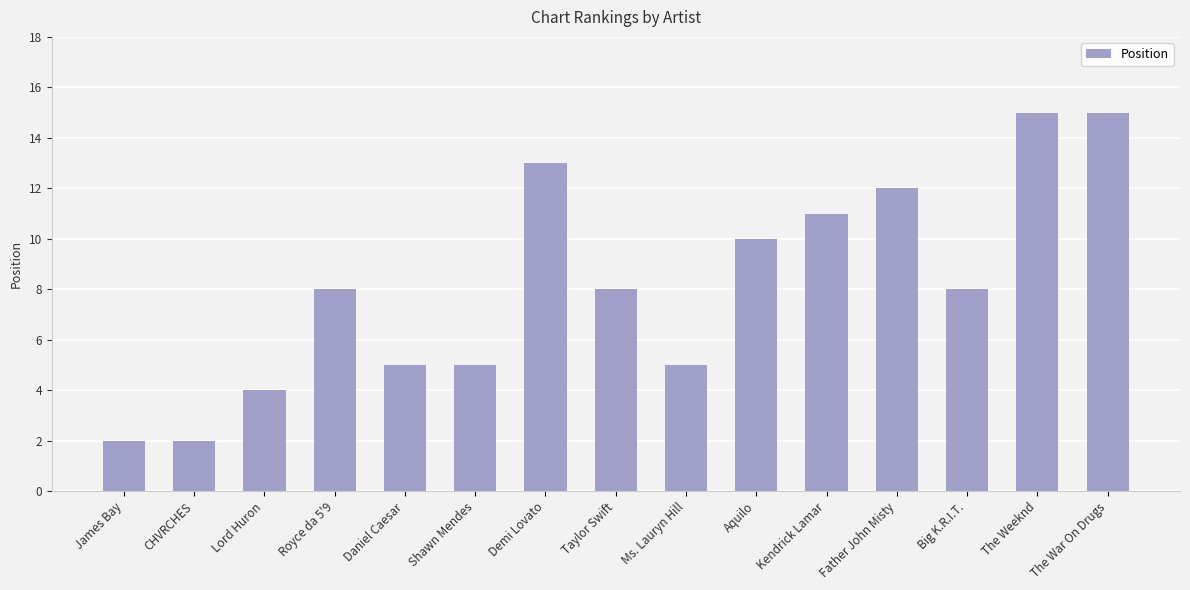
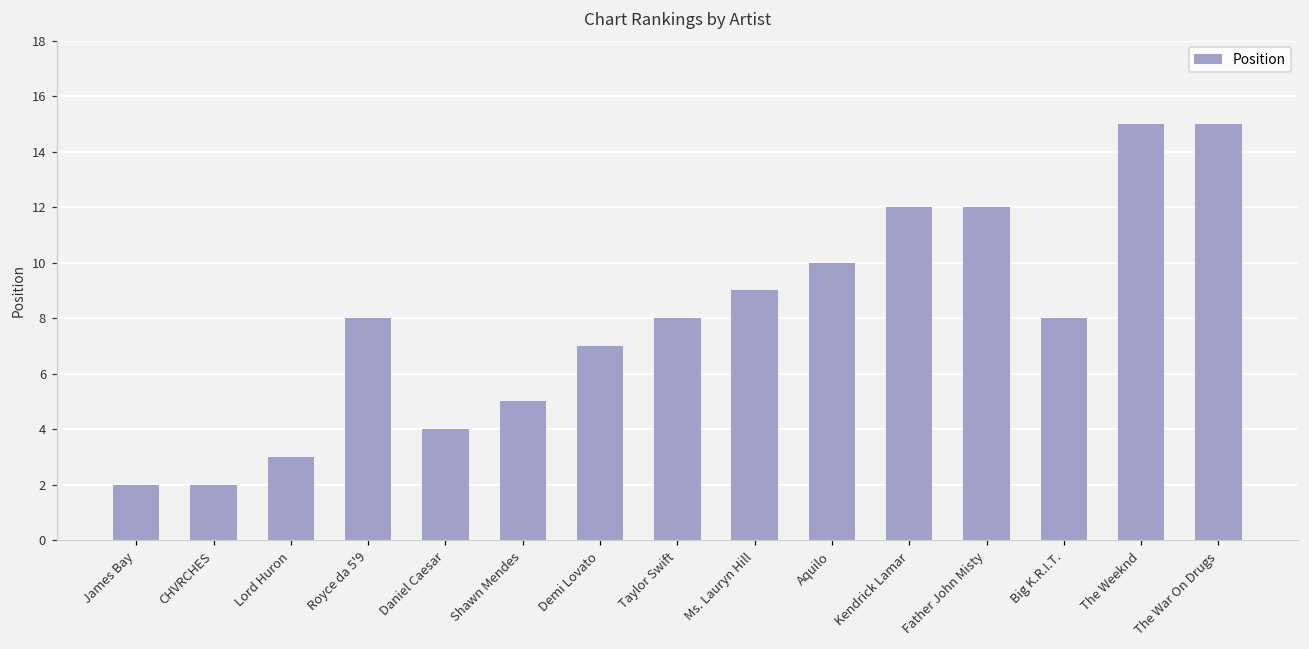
Lord Huron: 4 -> 3
Daniel Caesar: 5 -> 4
Demi Lovato: 13 -> 7
Ms. Lauryn Hill: 5 -> 9
Kendrick Lamar: 11 -> 12
